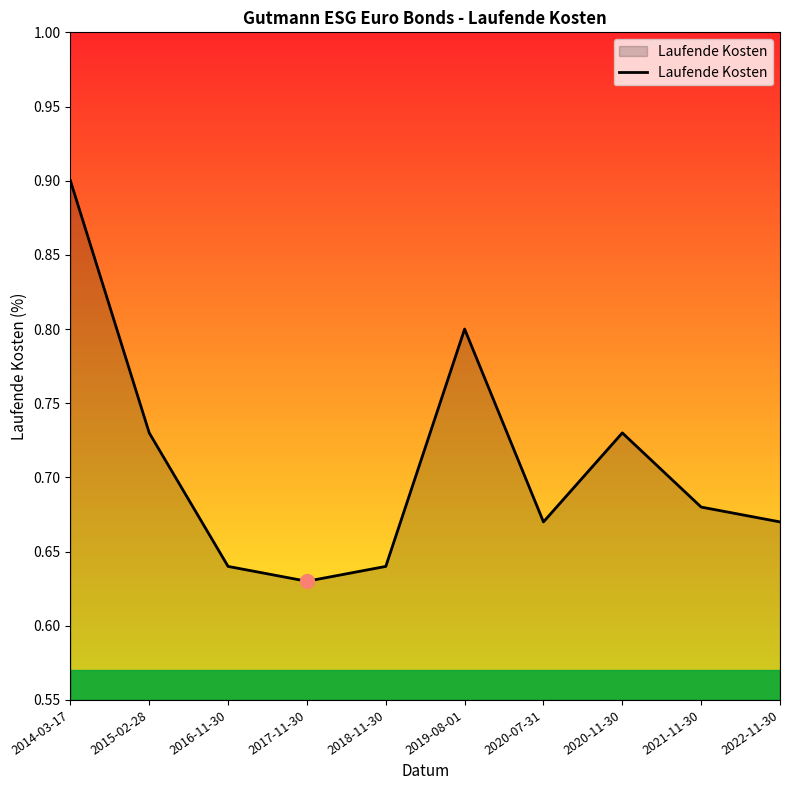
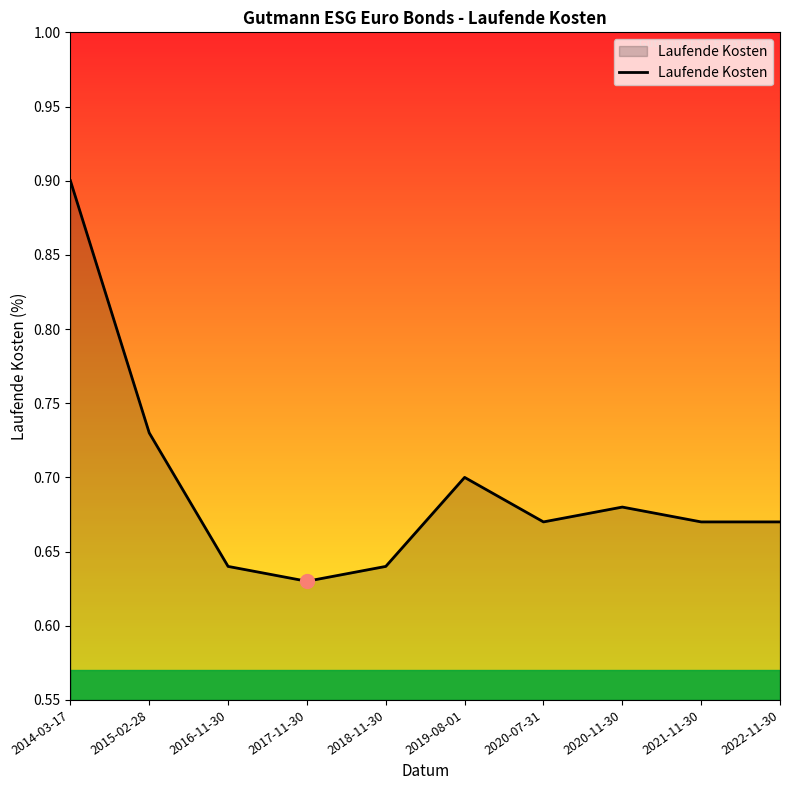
Laufende Kosten, 2019-08-01: 0.8 -> 0.7
Laufende Kosten, 2020-11-30: 0.73 -> 0.68
Laufende Kosten, 2021-11-30: 0.68 -> 0.67
